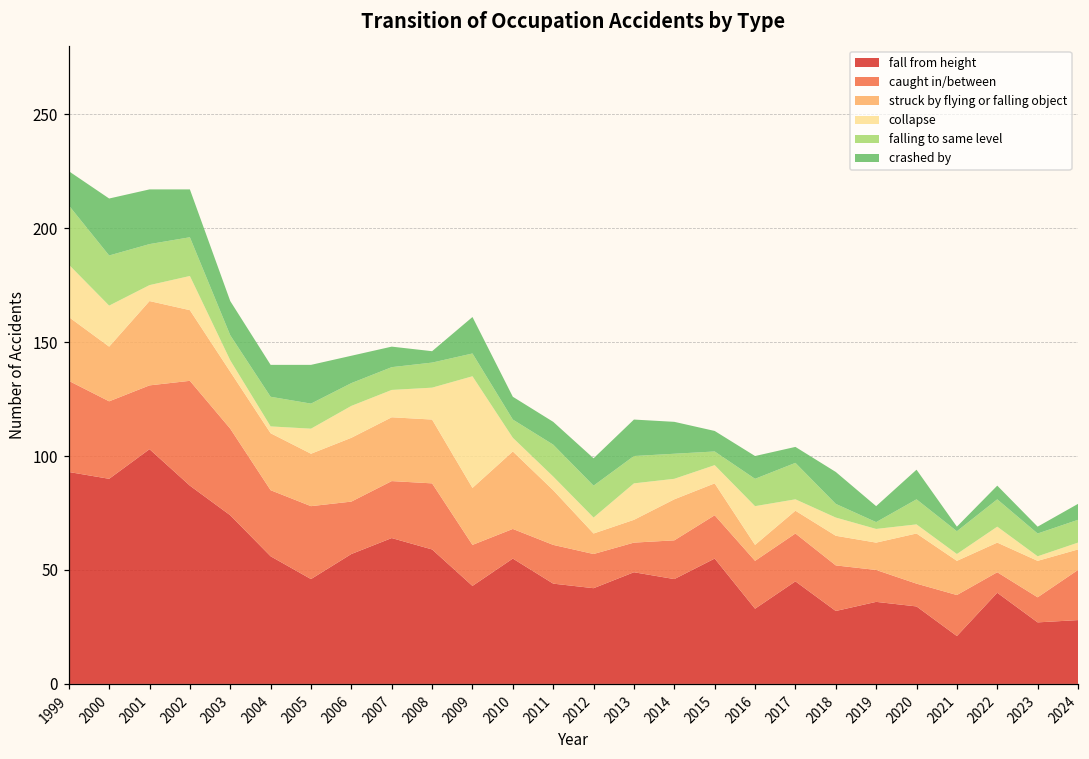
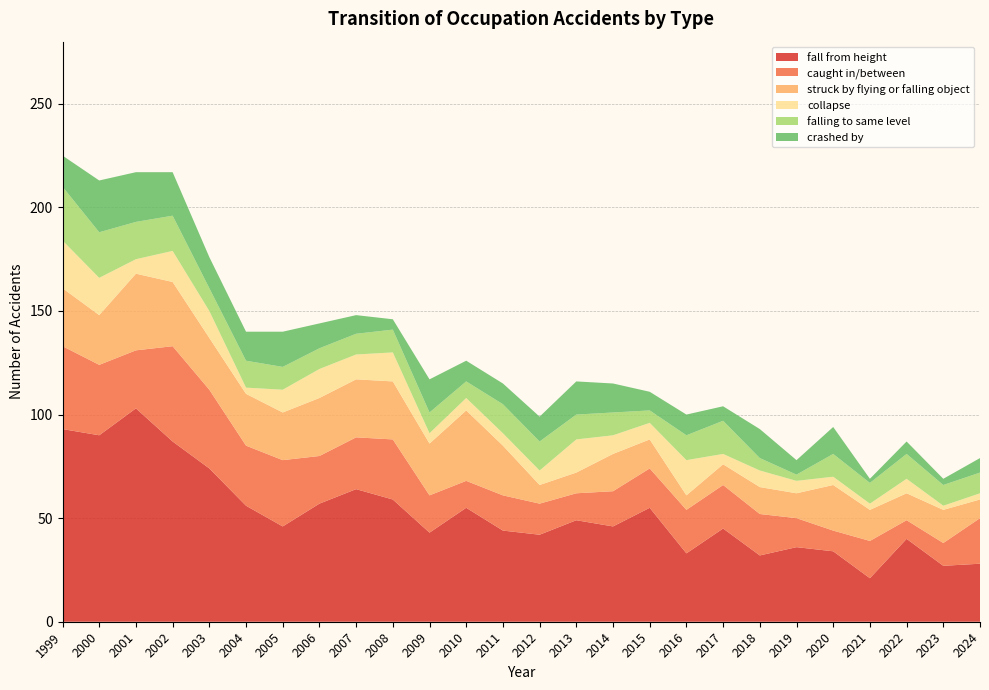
collapse, 2003: 5 -> 13
collapse, 2009: 49 -> 5
